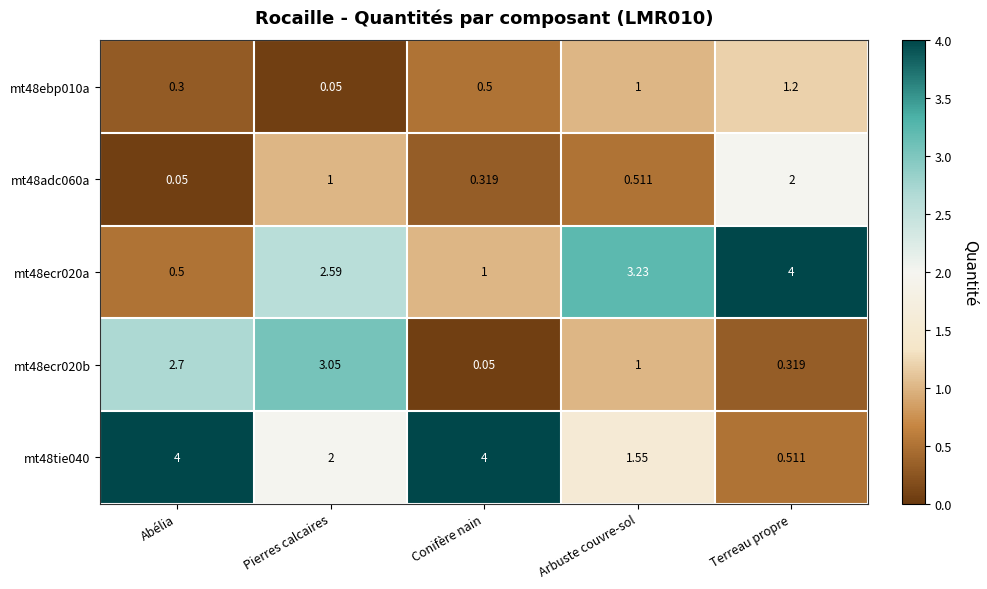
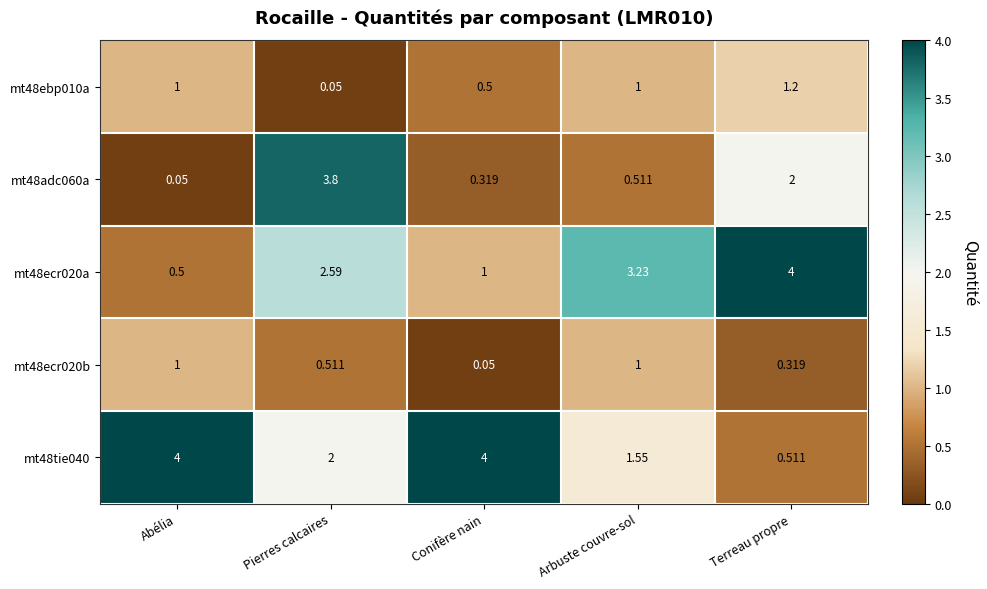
mt48ebp010a, Abélia: 0.3 -> 1
mt48adc060a, Pierres calcaires: 1 -> 3.8
mt48ecr020b, Abélia: 2.7 -> 1
mt48ecr020b, Pierres calcaires: 3.05 -> 0.511
